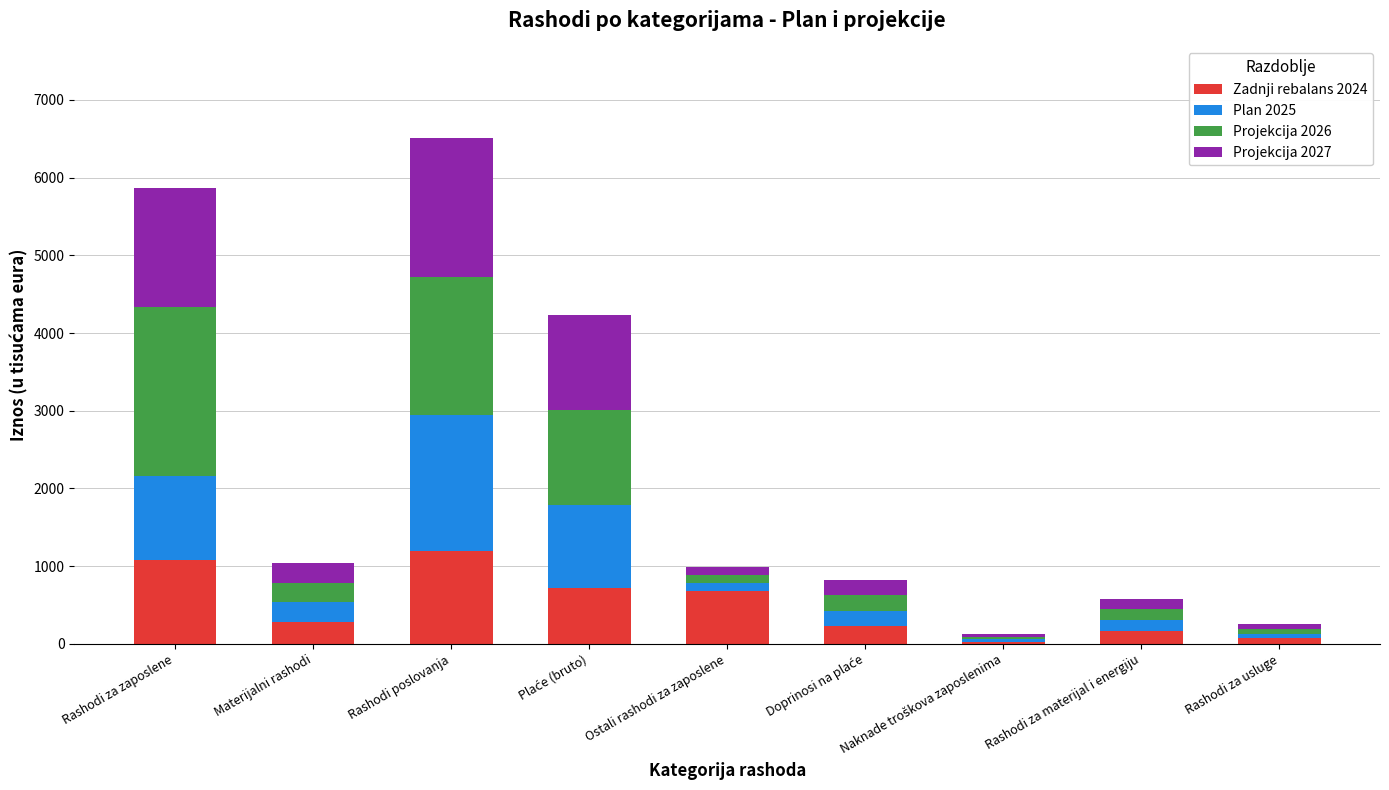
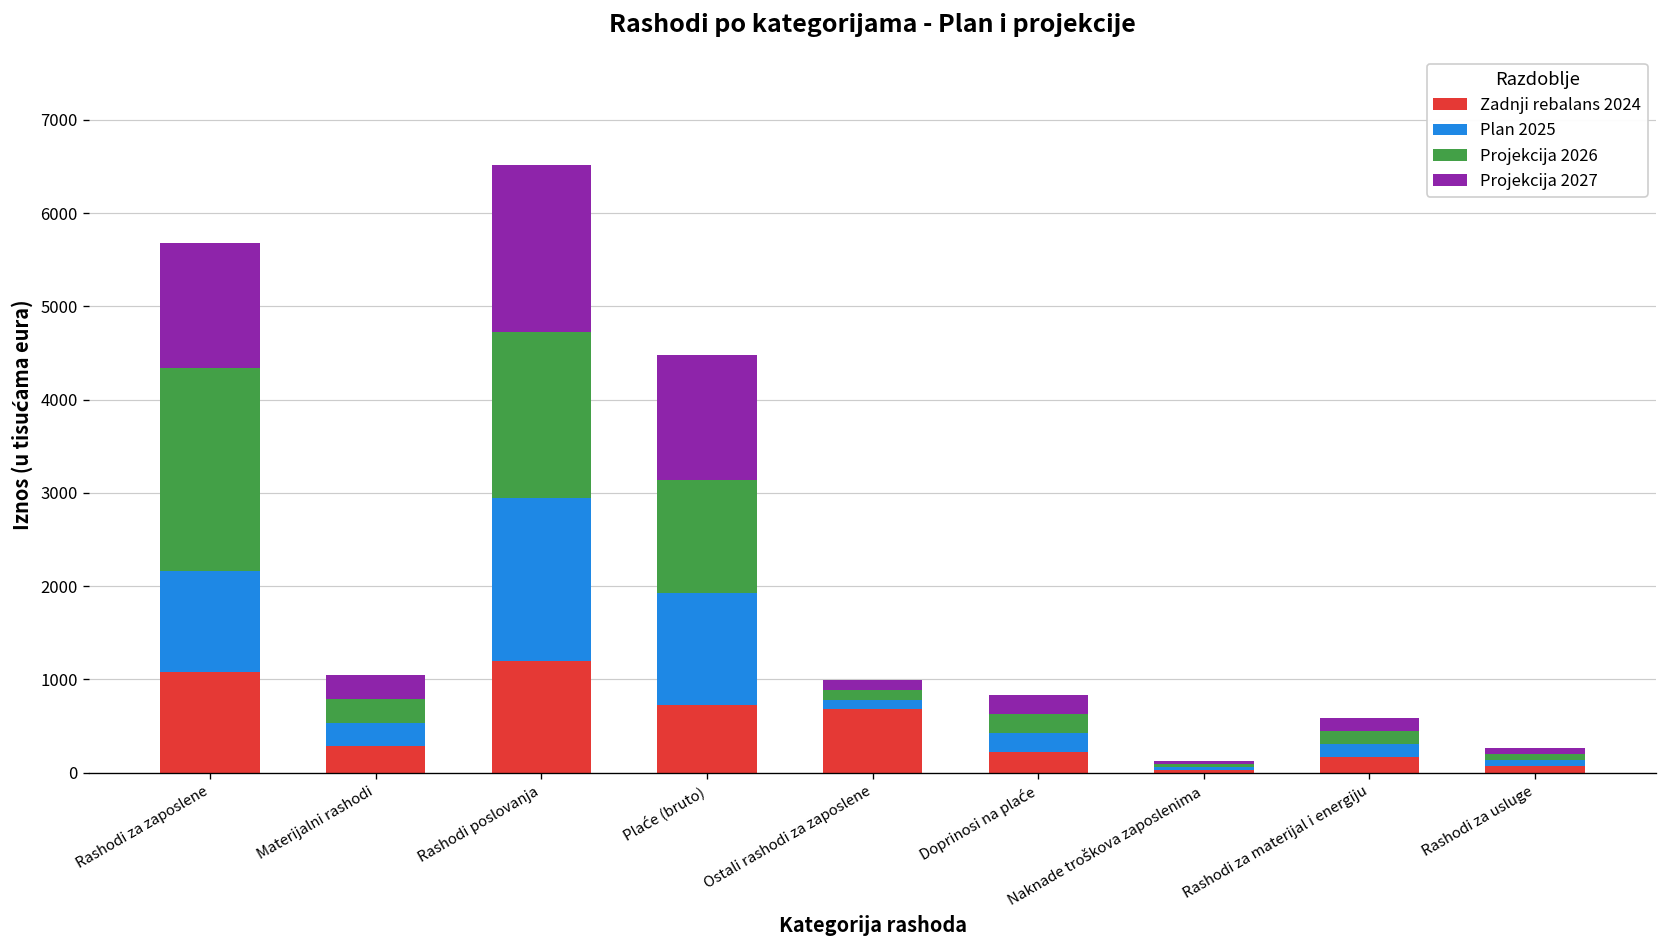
Projekcija 2027, Rashodi za zaposlene: 1500 -> 1300
Plan 2025, Plaće (bruto): 1100 -> 1200
Projekcija 2027, Plaće (bruto): 1200 -> 1300
